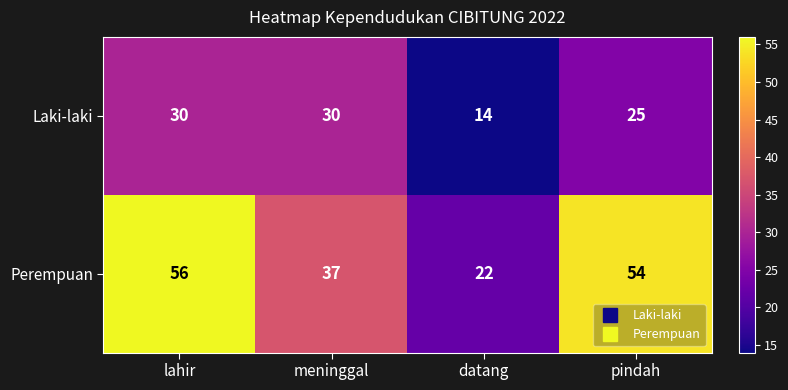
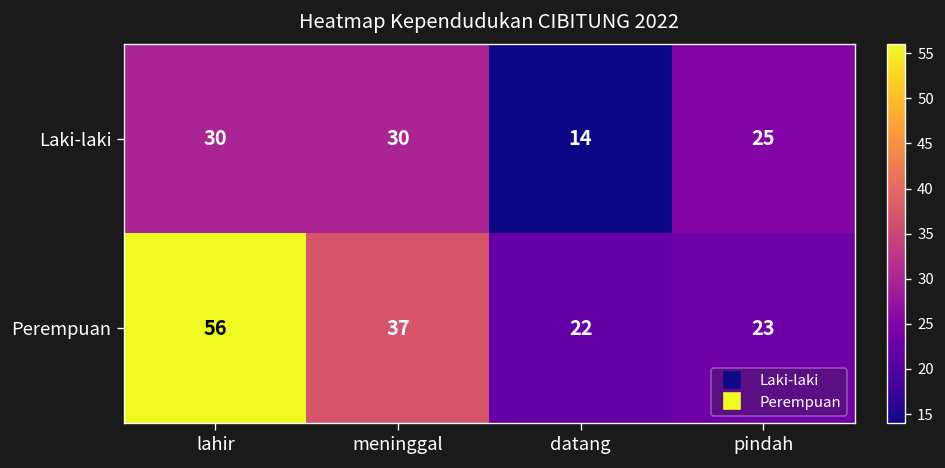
Perempuan, pindah: 54 -> 23
